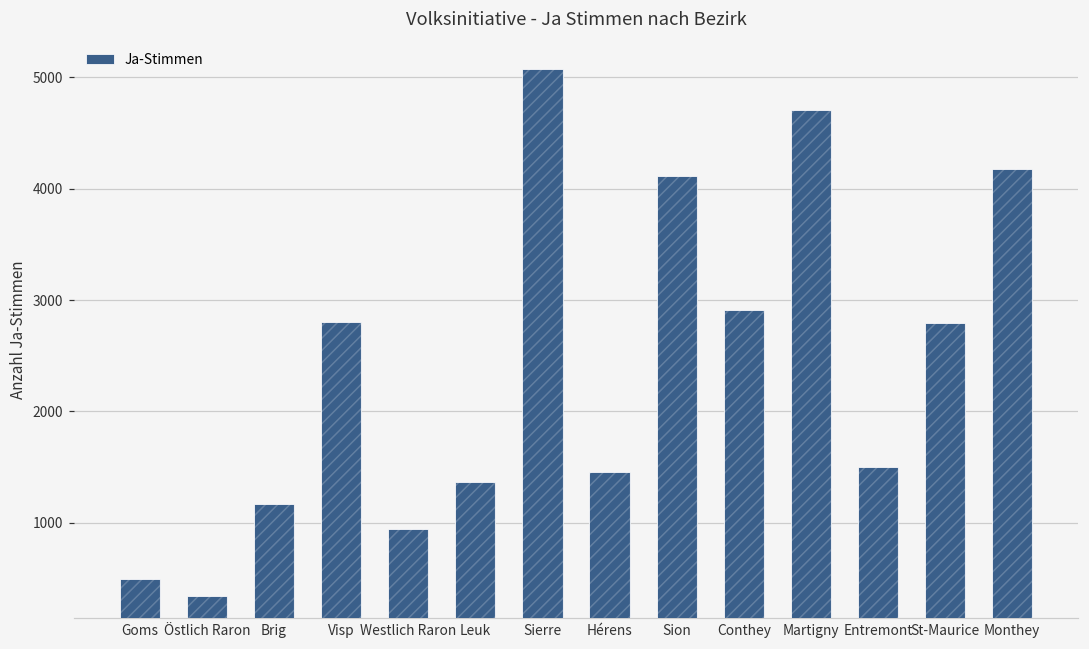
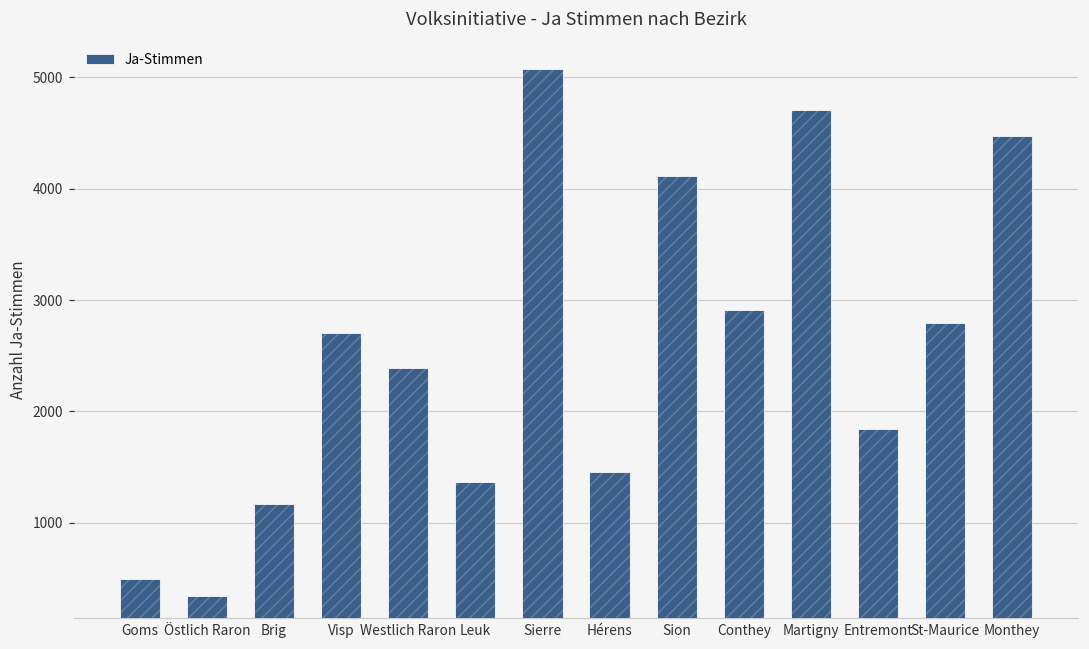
Ja-Stimmen, Visp: 2800 -> 2700
Ja-Stimmen, Westlich Raron: 940 -> 2390
Ja-Stimmen, Entremont: 1500 -> 1850
Ja-Stimmen, Monthey: 4170 -> 4470
